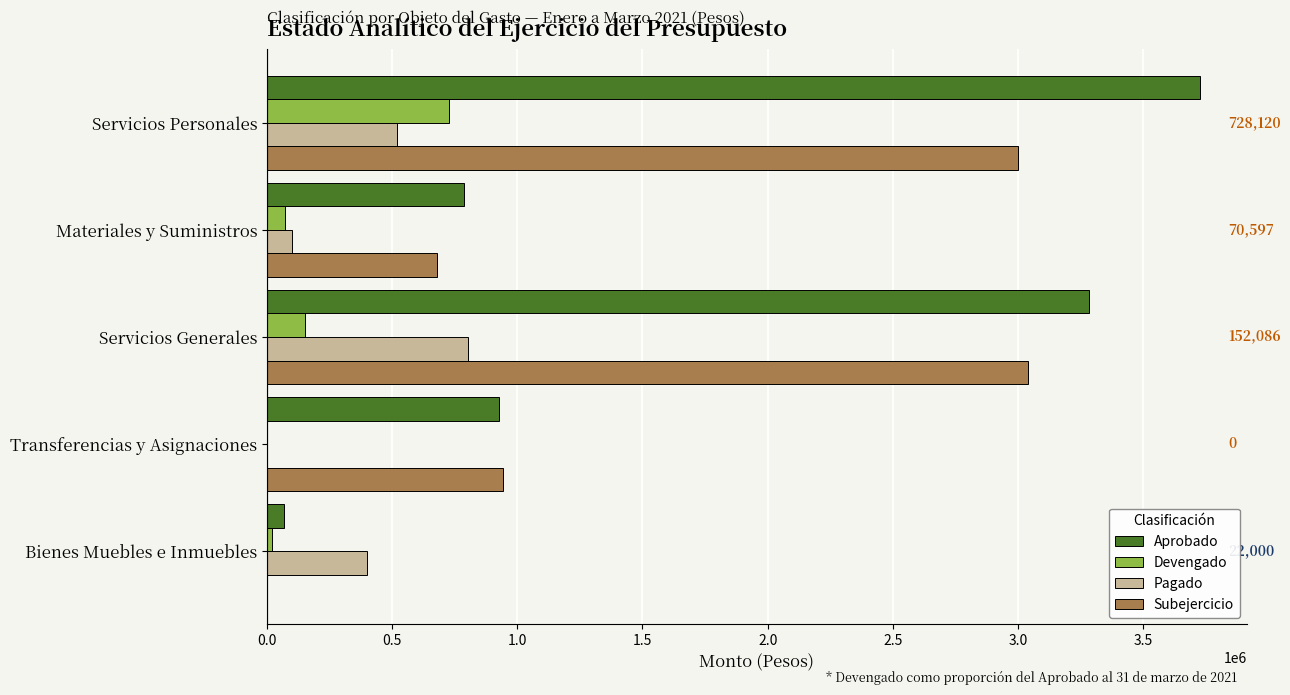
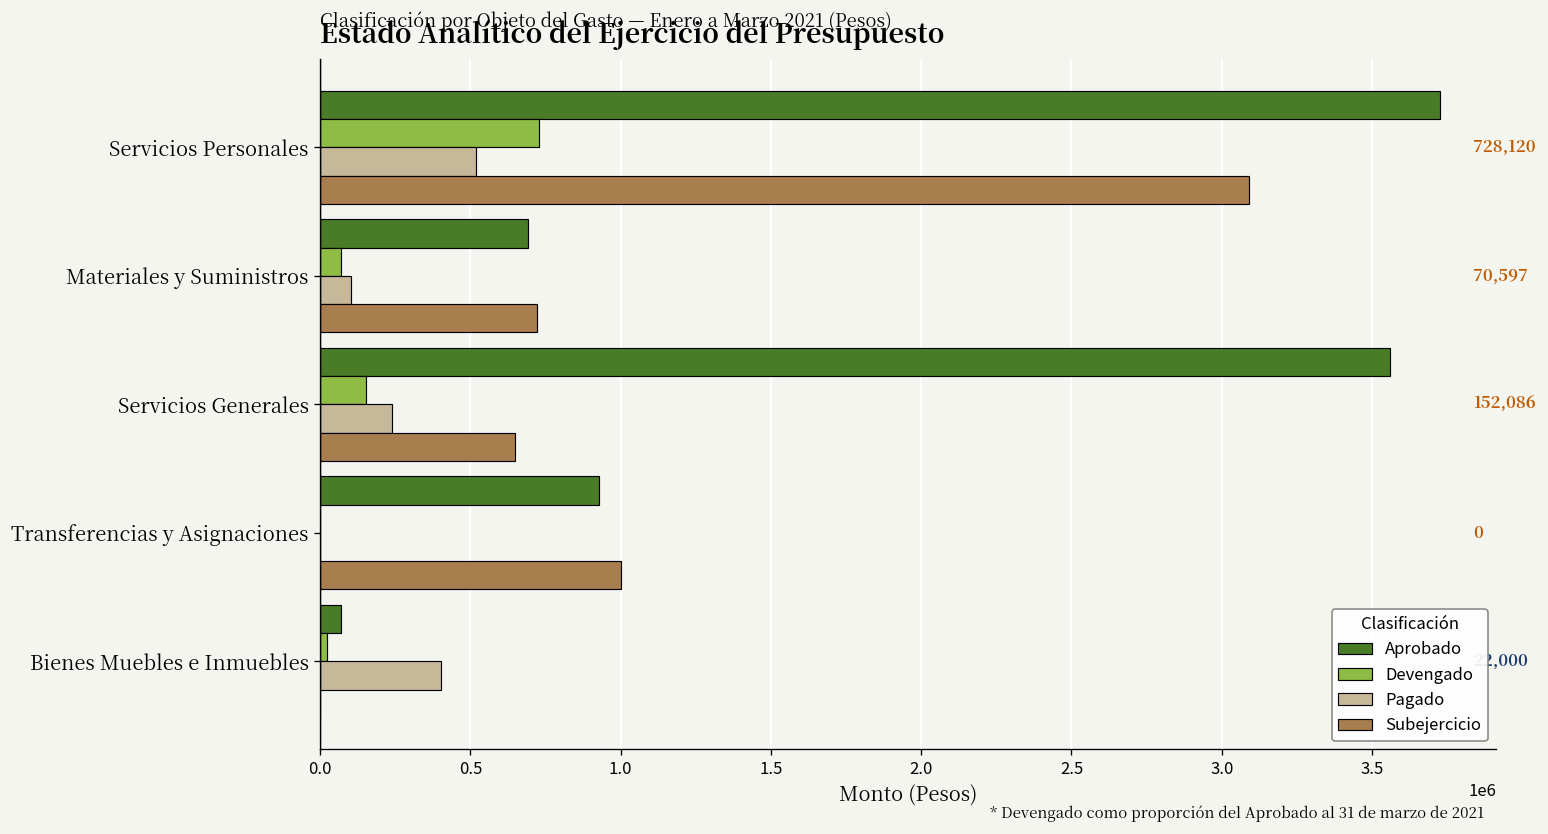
Subejercicio, Servicios Personales: 3000000 -> 3090000
Aprobado, Materiales y Suministros: 790000 -> 690000
Subejercicio, Materiales y Suministros: 680000 -> 720000
Aprobado, Servicios Generales: 3280000 -> 3560000
Pagado, Servicios Generales: 800000 -> 240000
Subejercicio, Servicios Generales: 3040000 -> 650000
Subejercicio, Transferencias y Asignaciones: 940000 -> 1000000
